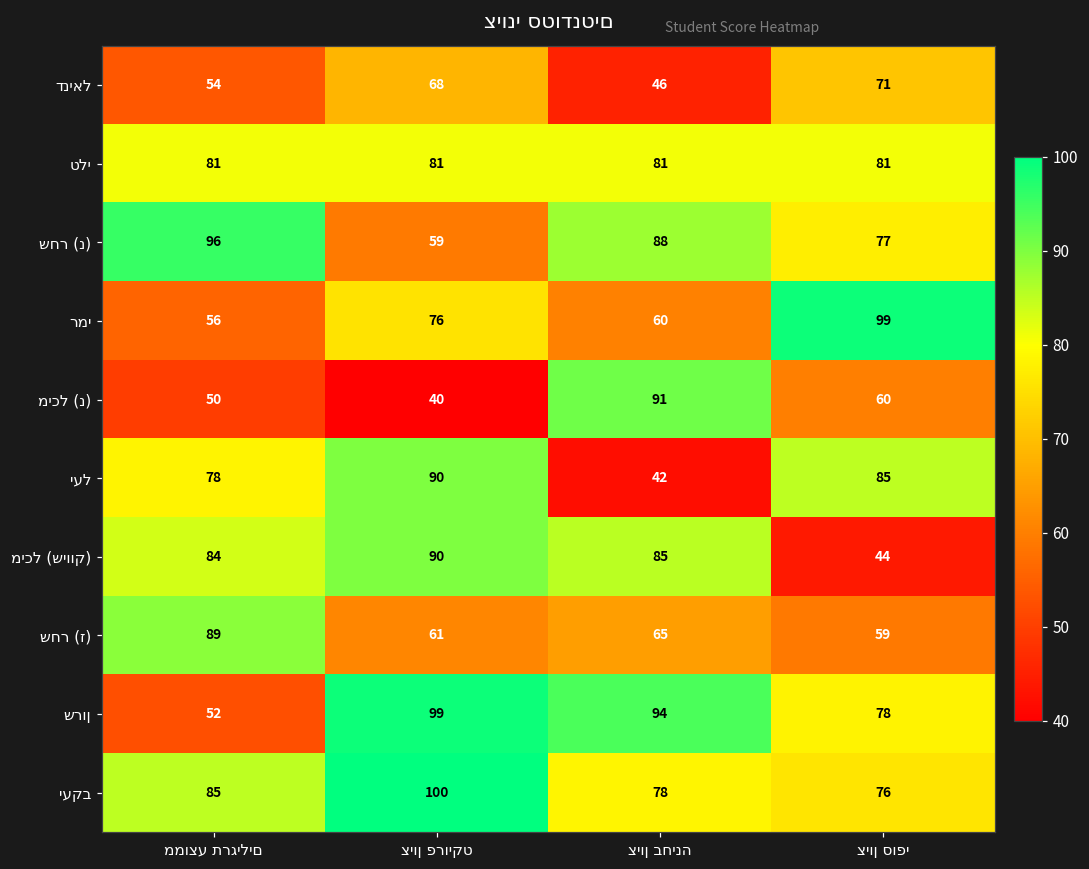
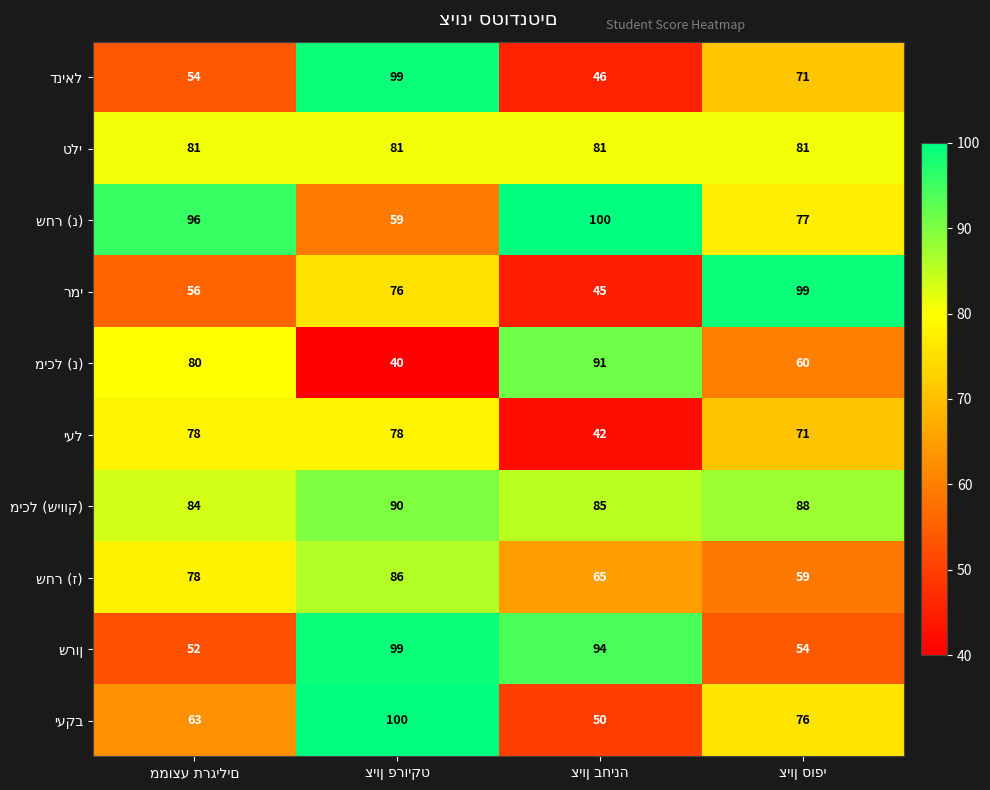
דניאל, ציון פרויקט: 68 -> 99
שחר (נ), ציון בחינה: 88 -> 100
רמי, ציון בחינה: 60 -> 45
מיכל (נ), ממוצע תרגילים: 50 -> 80
יעל, ציון פרויקט: 90 -> 78
יעל, ציון סופי: 85 -> 71
מיכל (שיווק), ציון סופי: 44 -> 88
שחר (ז), ממוצע תרגילים: 89 -> 78
שחר (ז), ציון פרויקט: 61 -> 86
שרון, ציון סופי: 78 -> 54
יעקב, ממוצע תרגילים: 85 -> 63
יעקב, ציון בחינה: 78 -> 50
